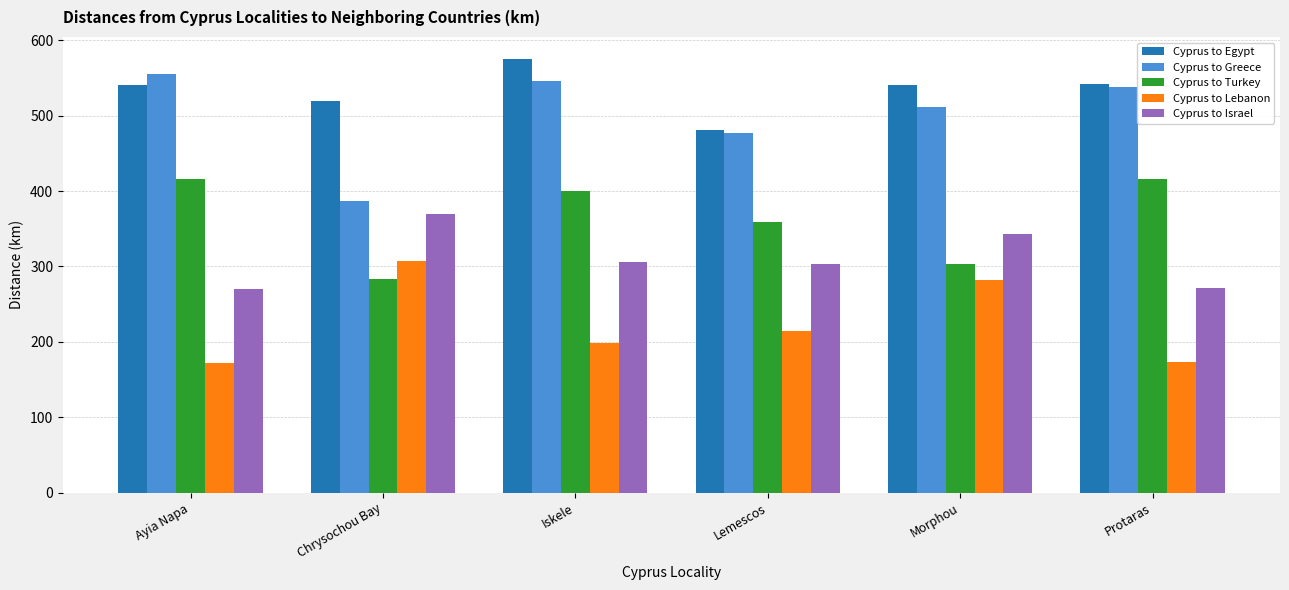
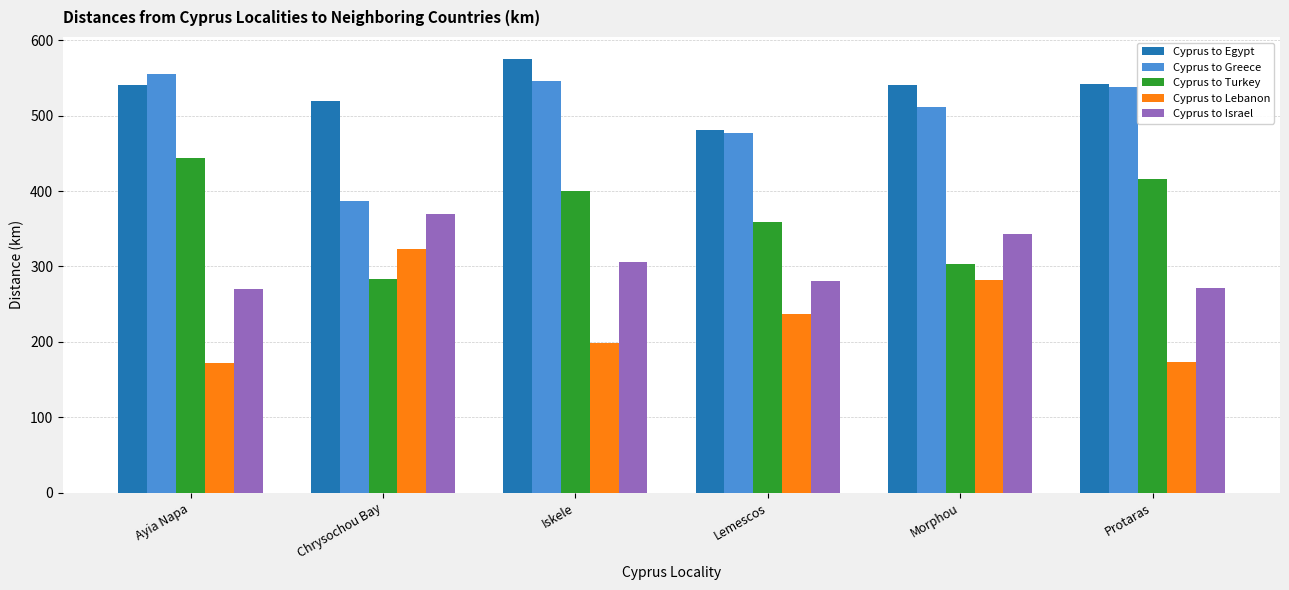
Cyprus to Turkey, Ayia Napa: 420 -> 440
Cyprus to Lebanon, Chrysochou Bay: 310 -> 320
Cyprus to Lebanon, Lemescos: 210 -> 240
Cyprus to Israel, Lemescos: 300 -> 280
